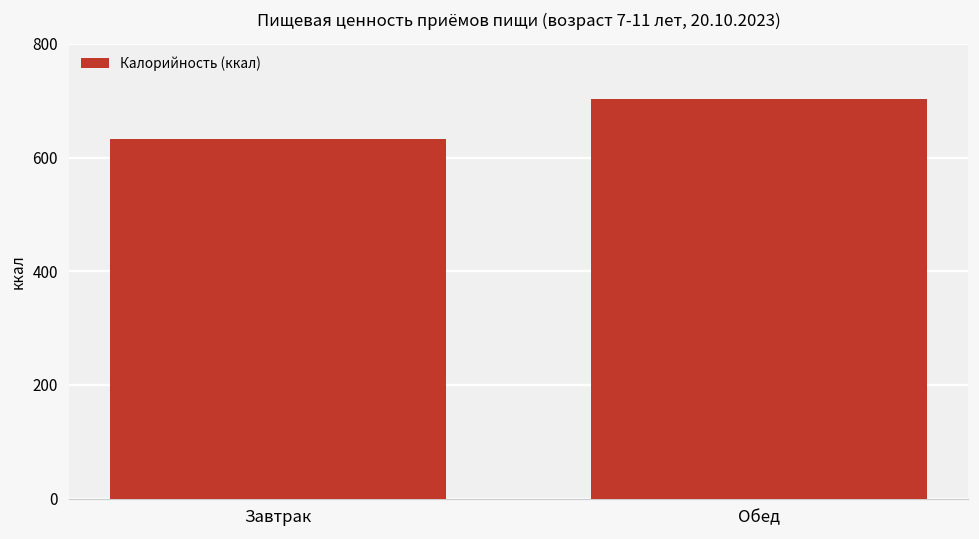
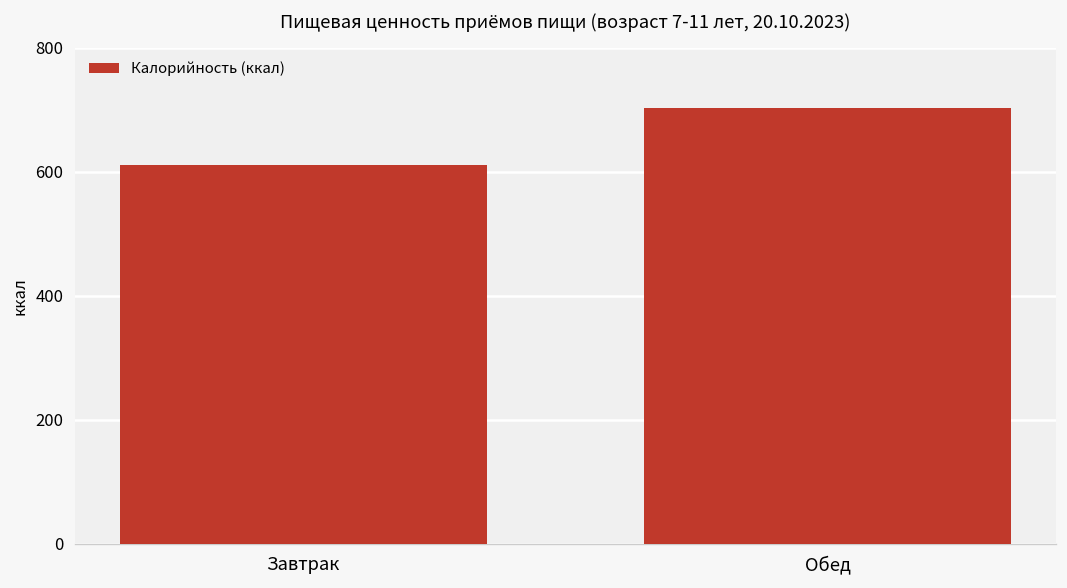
Завтрак: 630 -> 610
